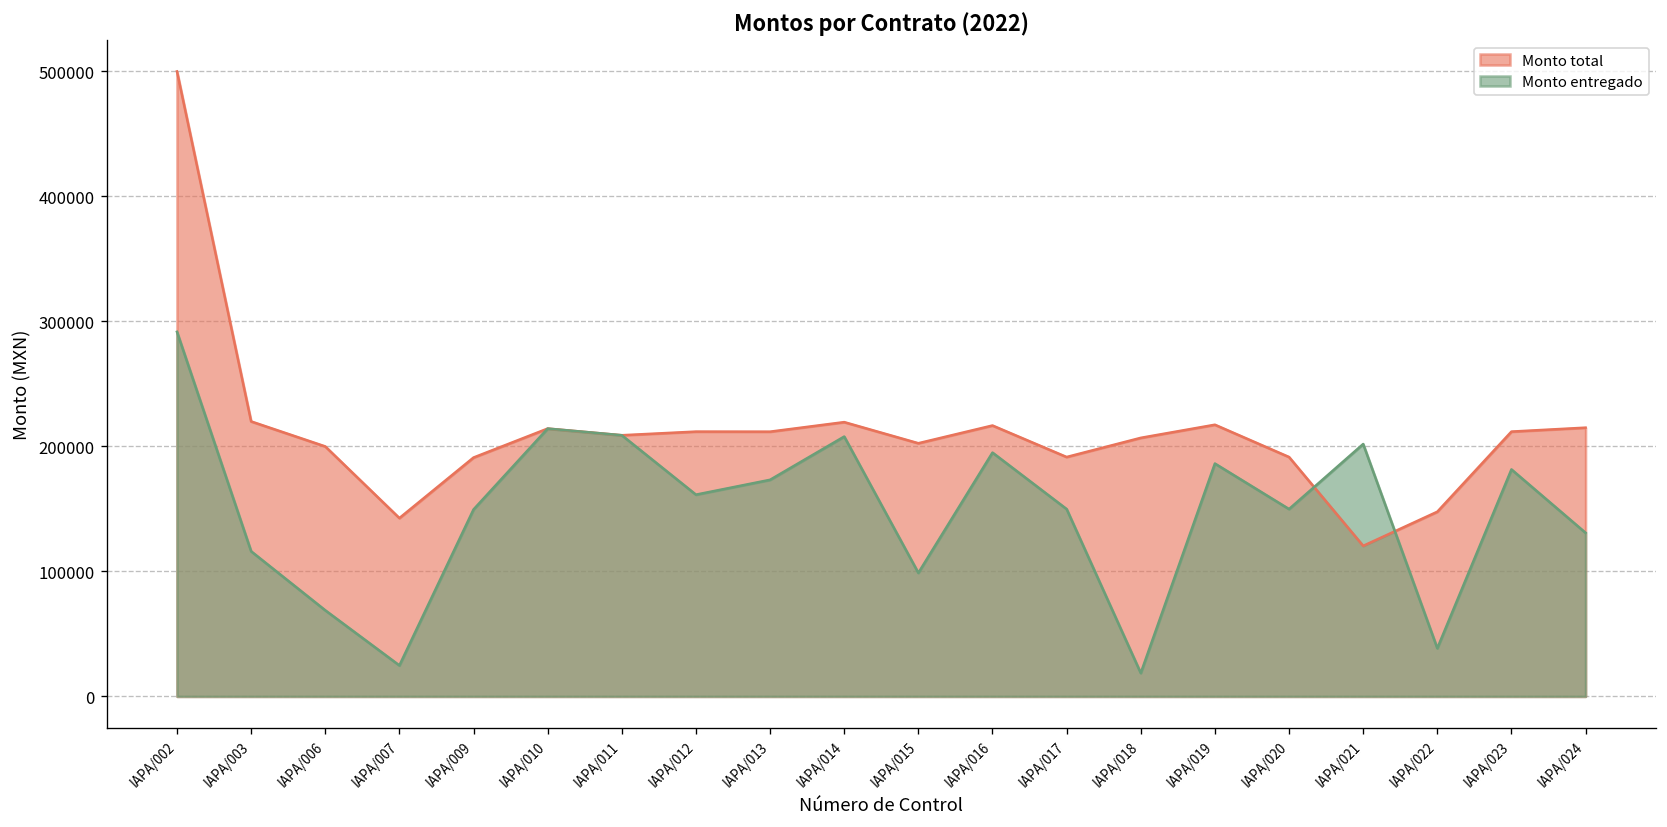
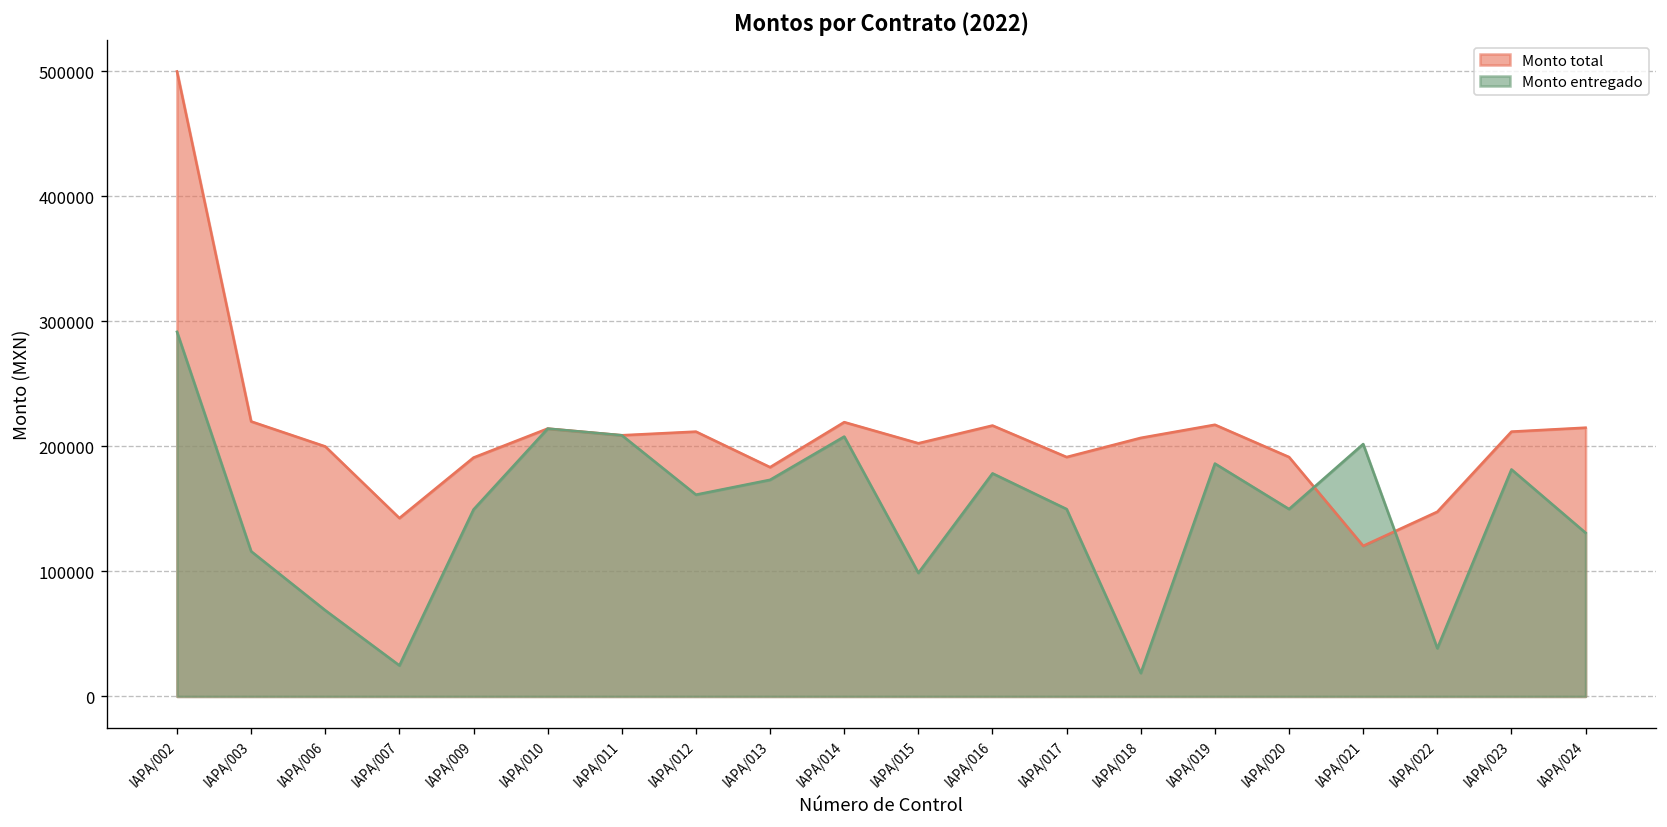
Monto total, IAPA/013: 212000 -> 183000
Monto entregado, IAPA/016: 195000 -> 178000
